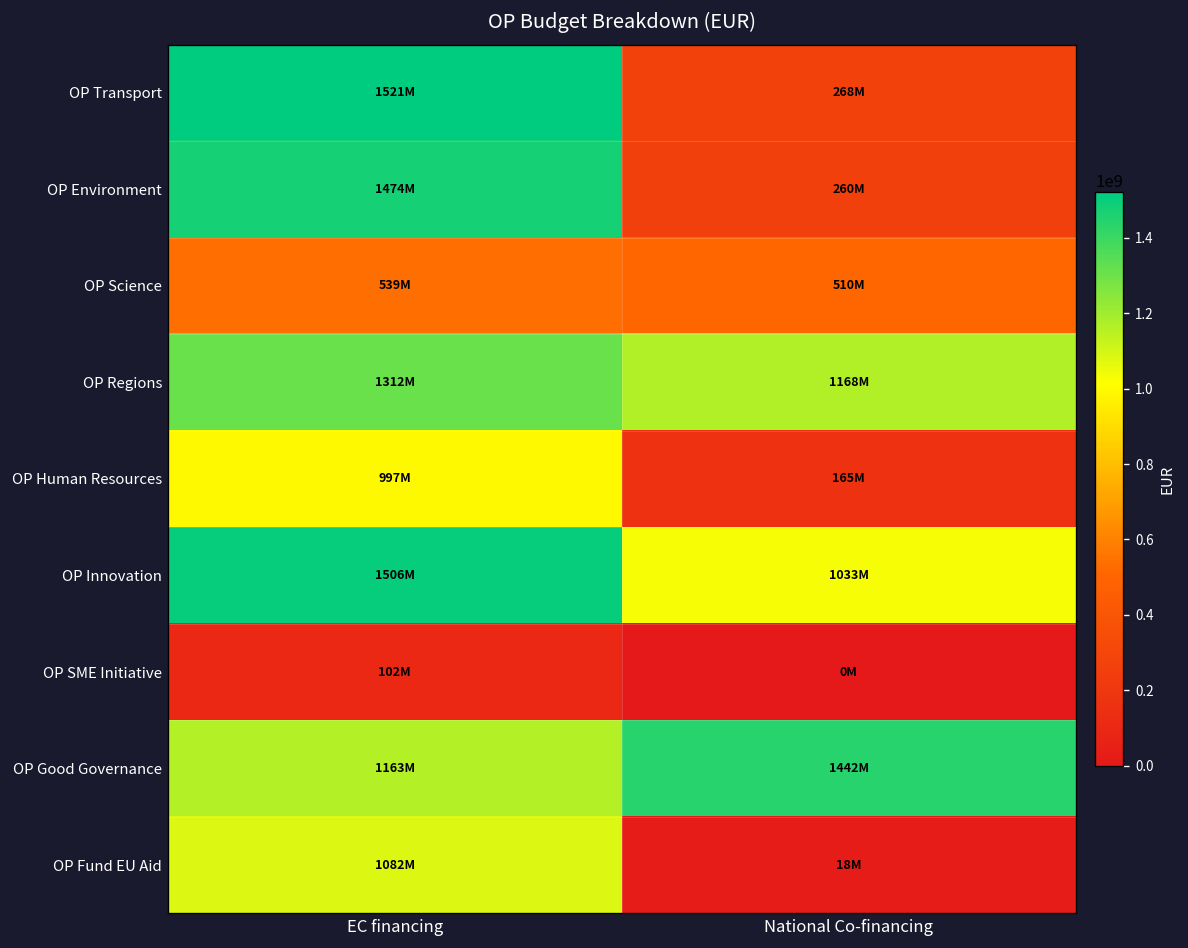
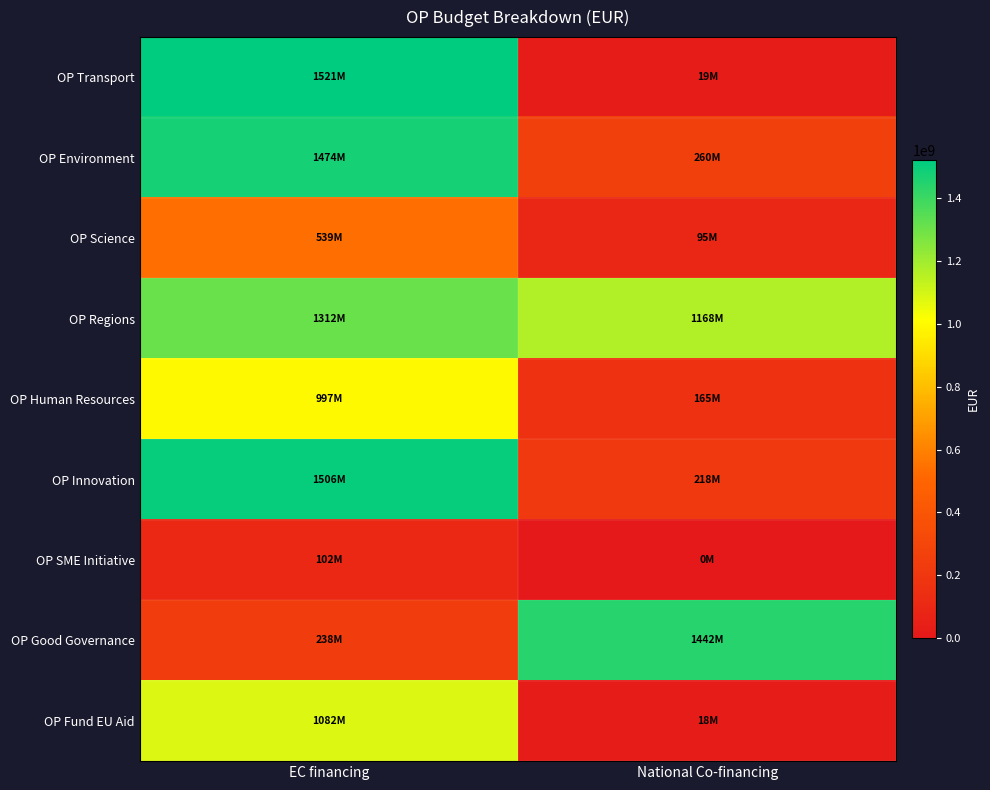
OP Transport, National Co-financing: 268M -> 19M
OP Science, National Co-financing: 510M -> 95M
OP Innovation, National Co-financing: 1033M -> 218M
OP Good Governance, EC financing: 1163M -> 238M
